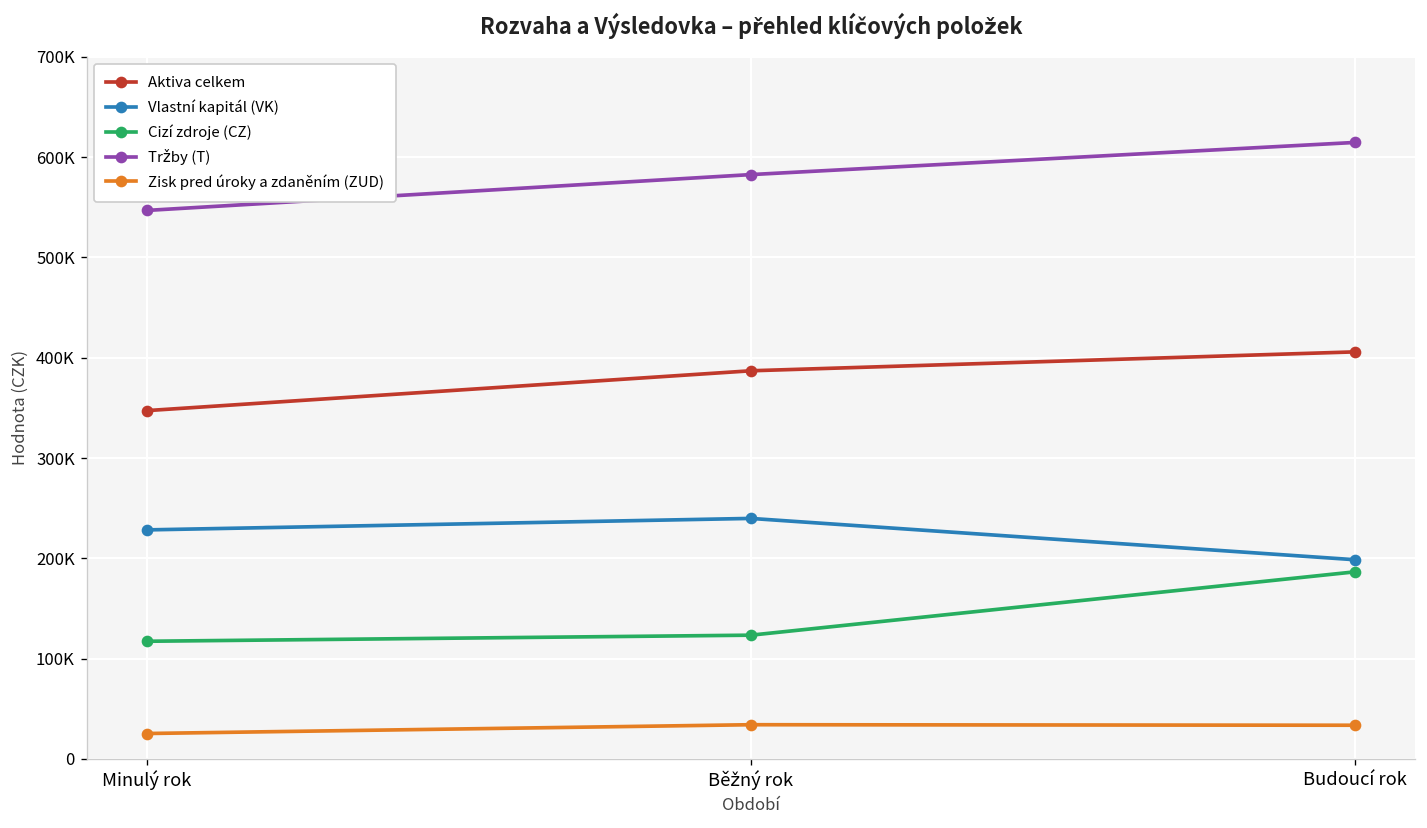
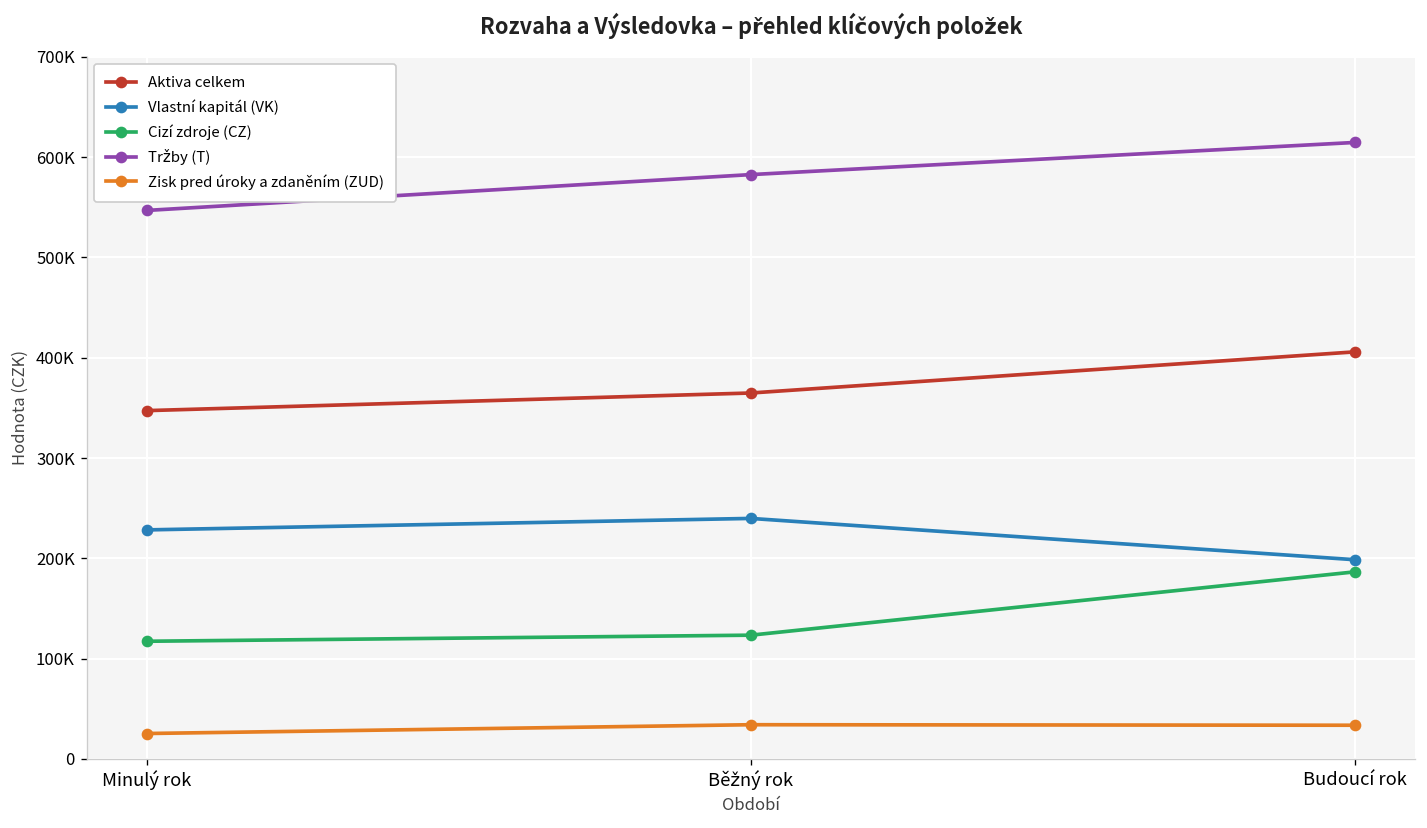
Aktiva celkem, Běžný rok: 390000 -> 360000
